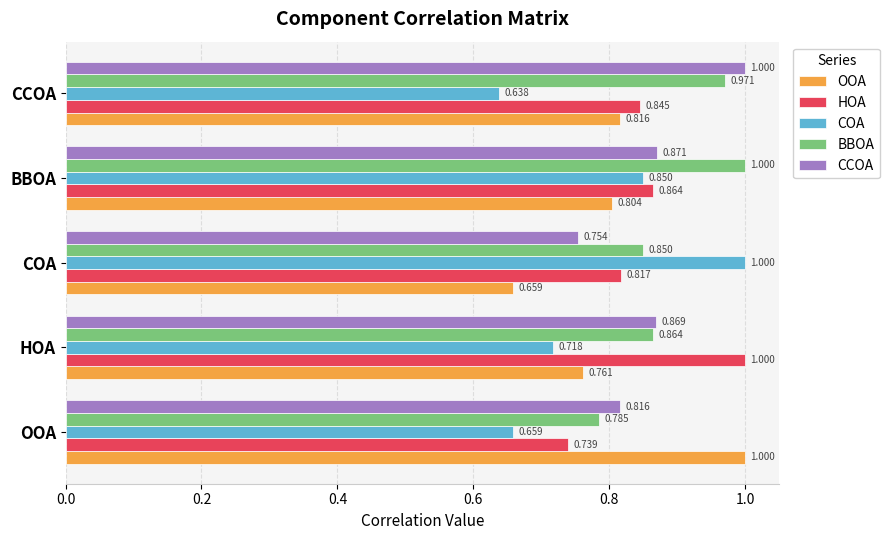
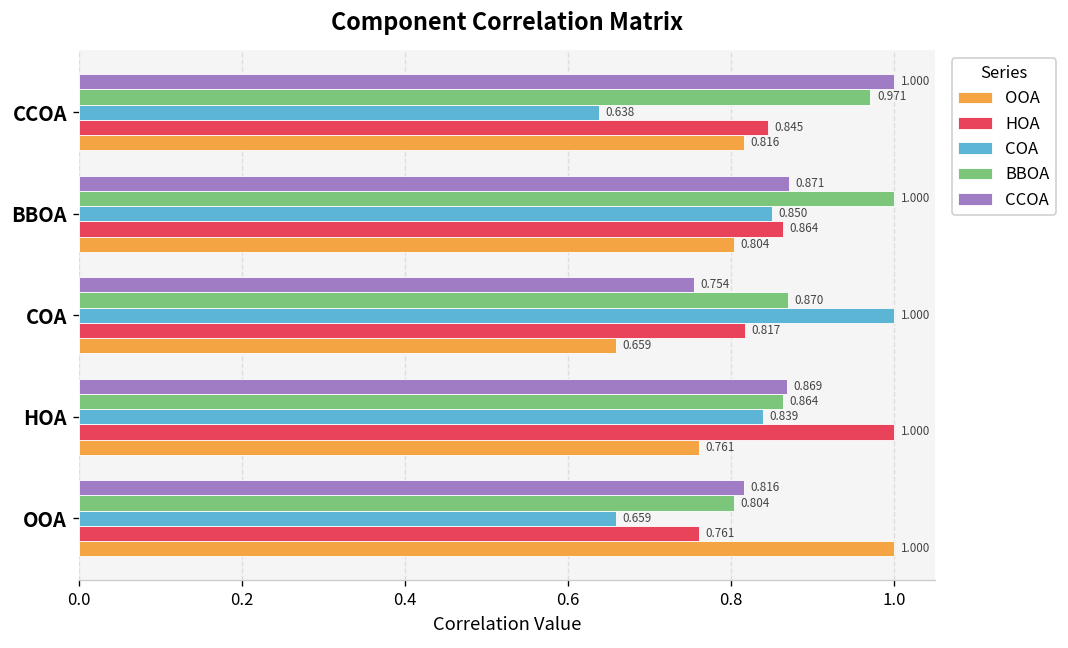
BBOA, COA: 0.850 -> 0.870
COA, HOA: 0.718 -> 0.839
BBOA, OOA: 0.785 -> 0.804
HOA, OOA: 0.739 -> 0.761
